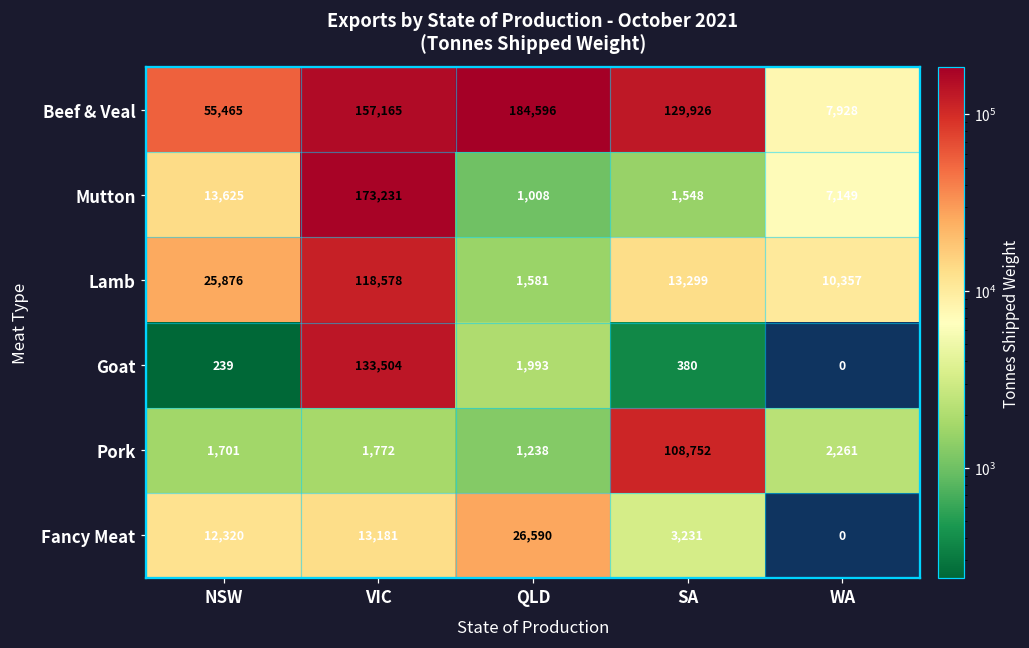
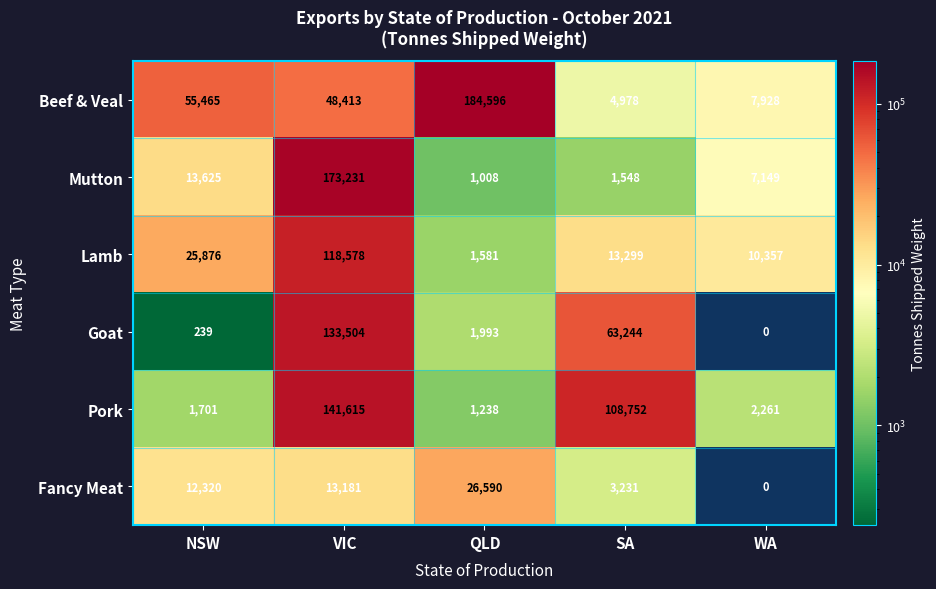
Beef & Veal, VIC: 157,165 -> 48,413
Beef & Veal, SA: 129,926 -> 4,978
Goat, SA: 380 -> 63,244
Pork, VIC: 1,772 -> 141,615
